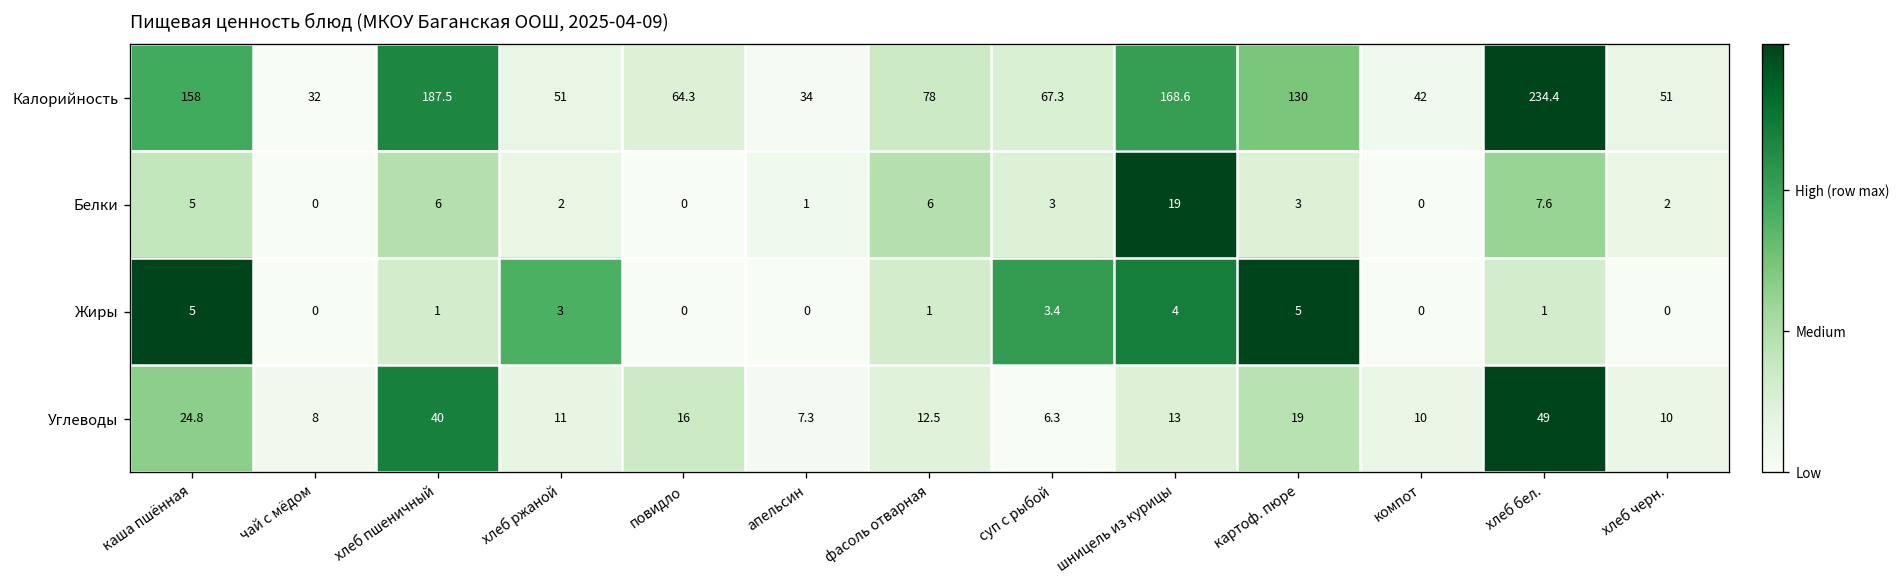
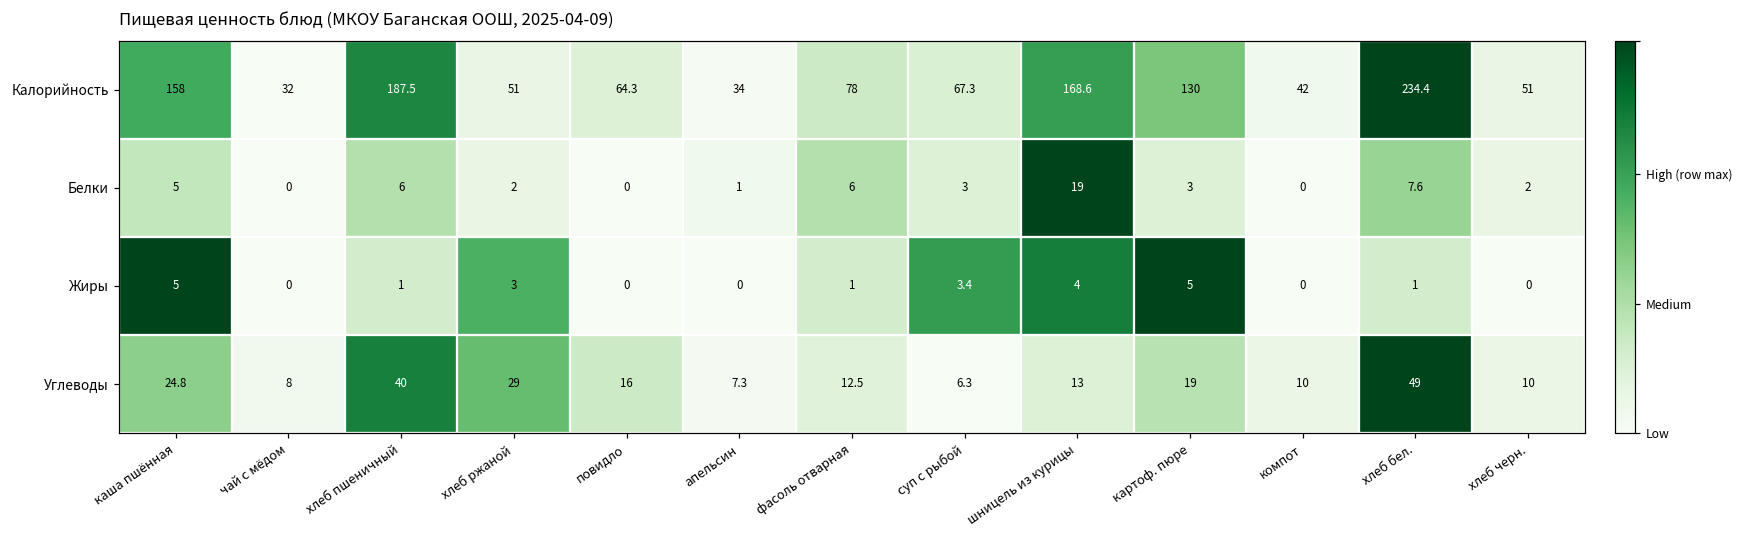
Углеводы, хлеб ржаной: 11 -> 29
